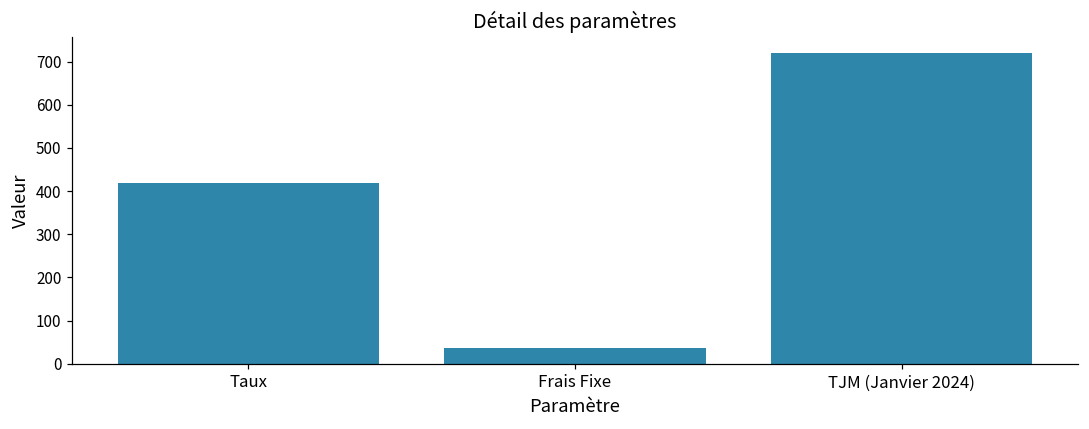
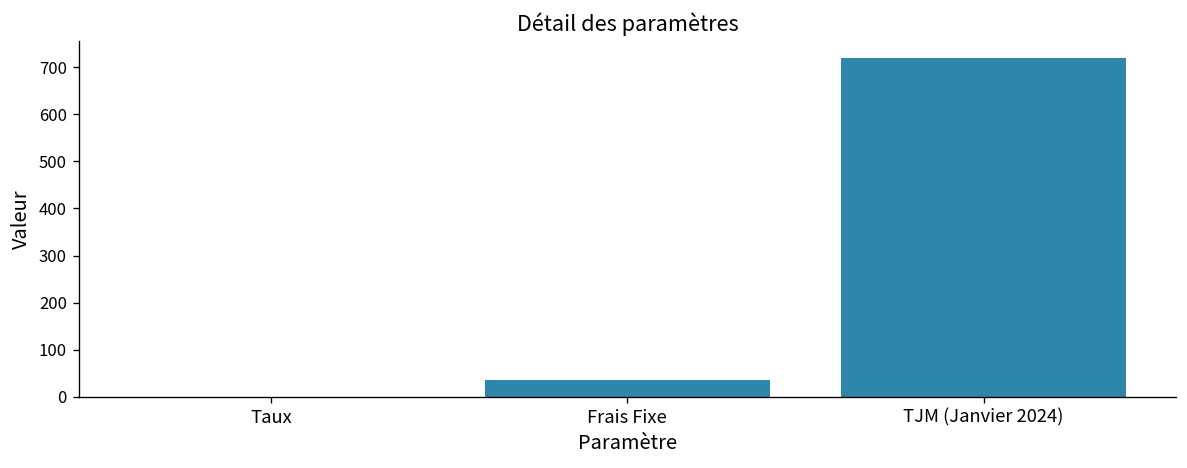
Taux: 420 -> 0
